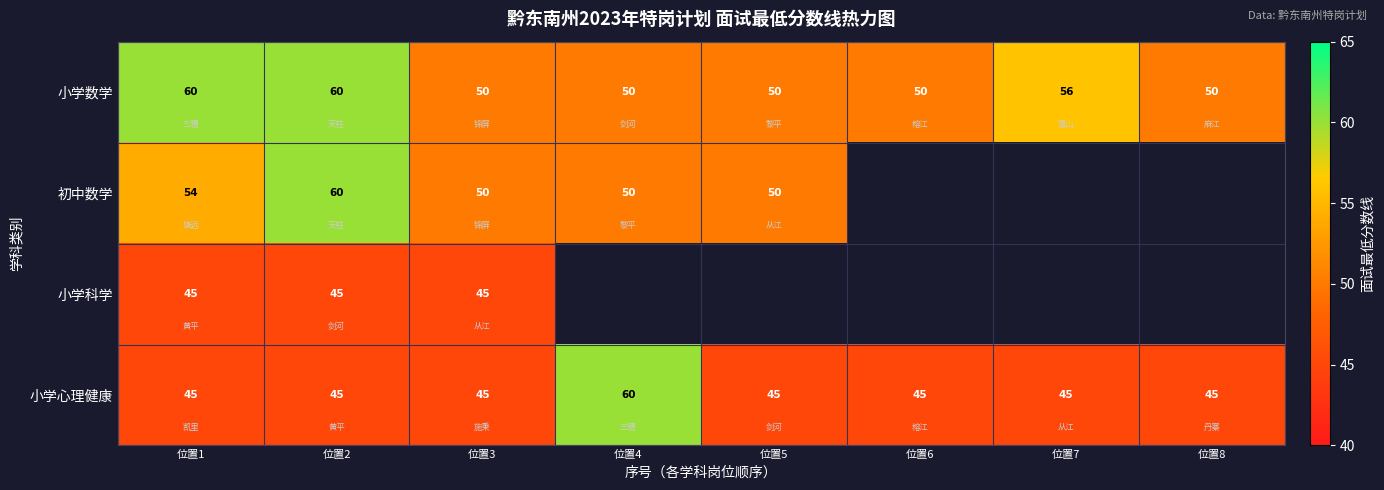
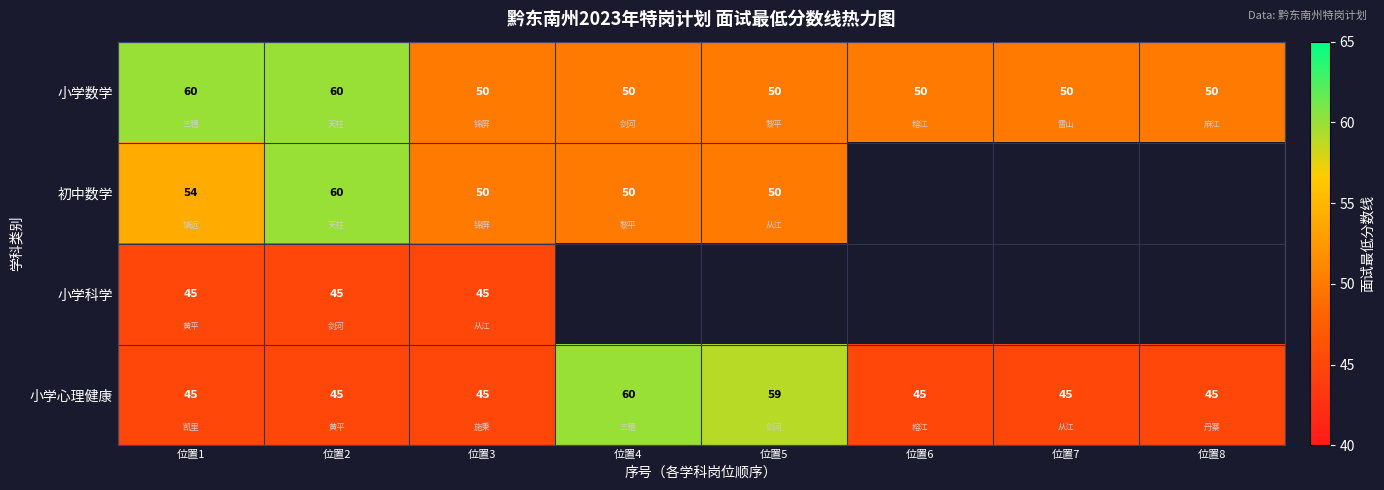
小学数学, 位置7: 56 -> 50
小学心理健康, 位置5: 45 -> 59
